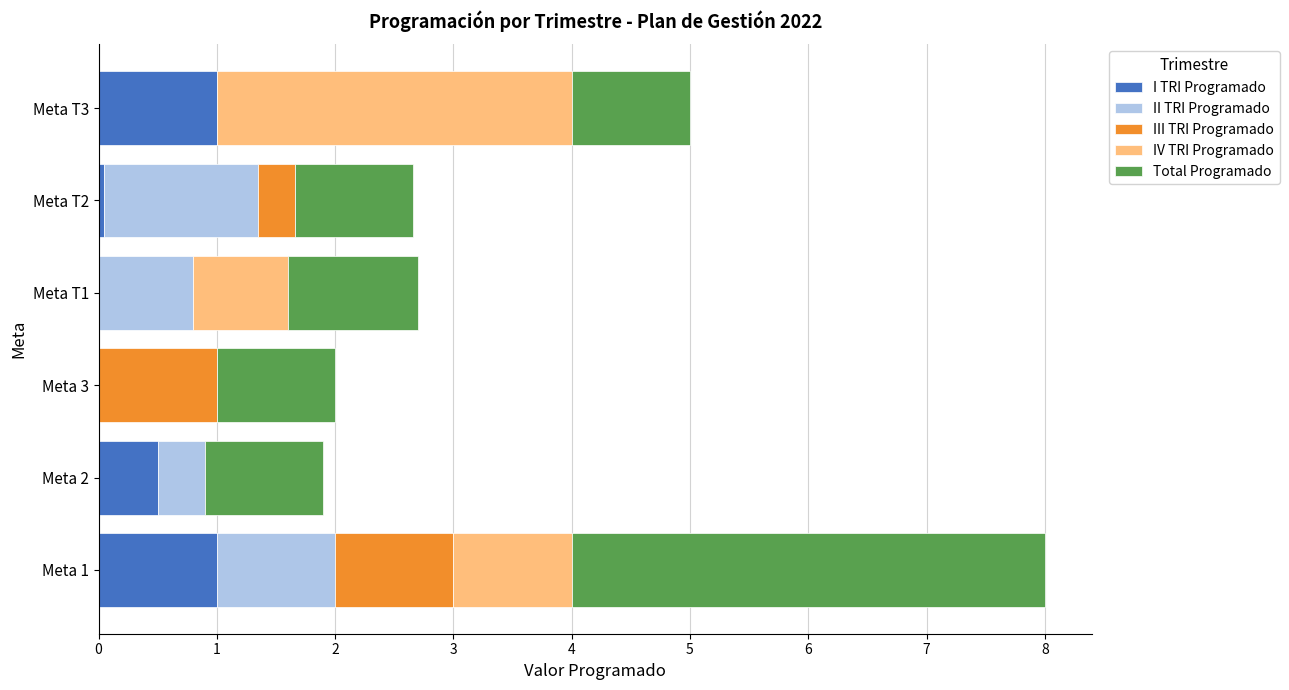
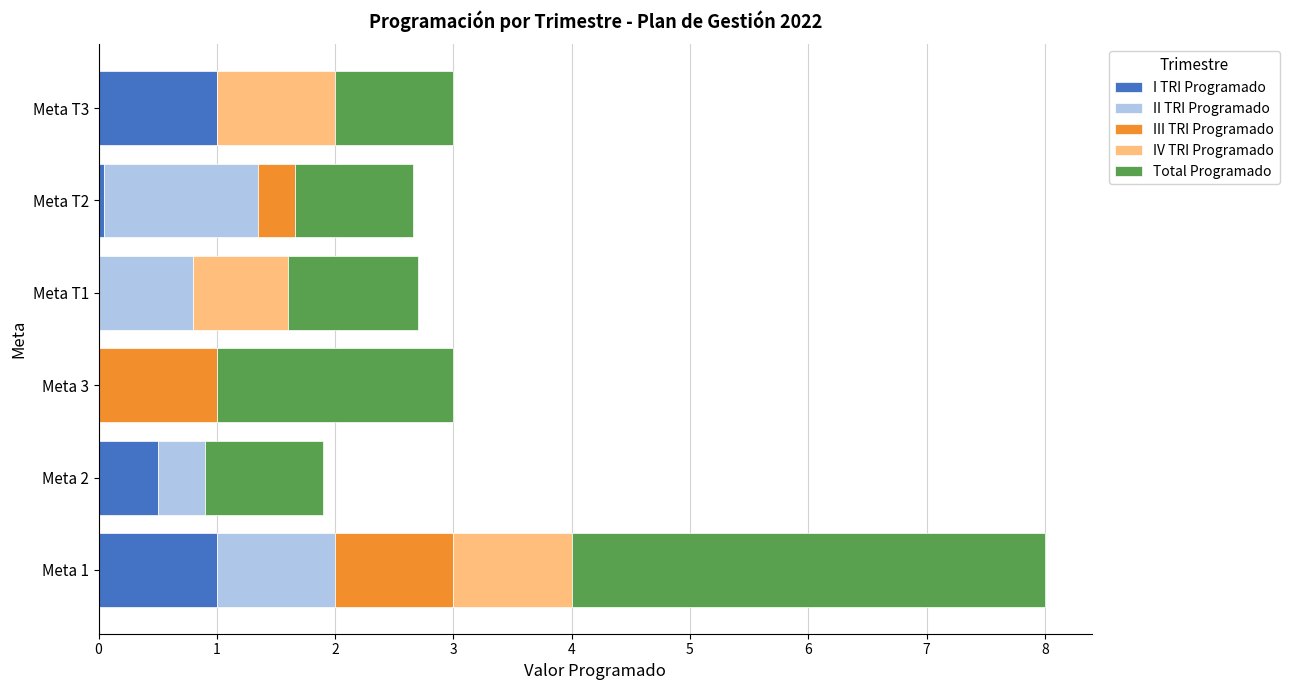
IV TRI Programado, Meta T3: 3 -> 1
Total Programado, Meta 3: 1 -> 2
